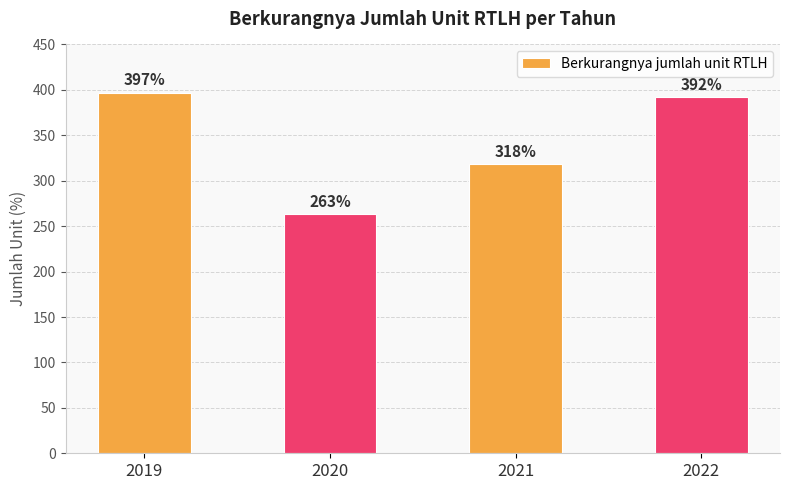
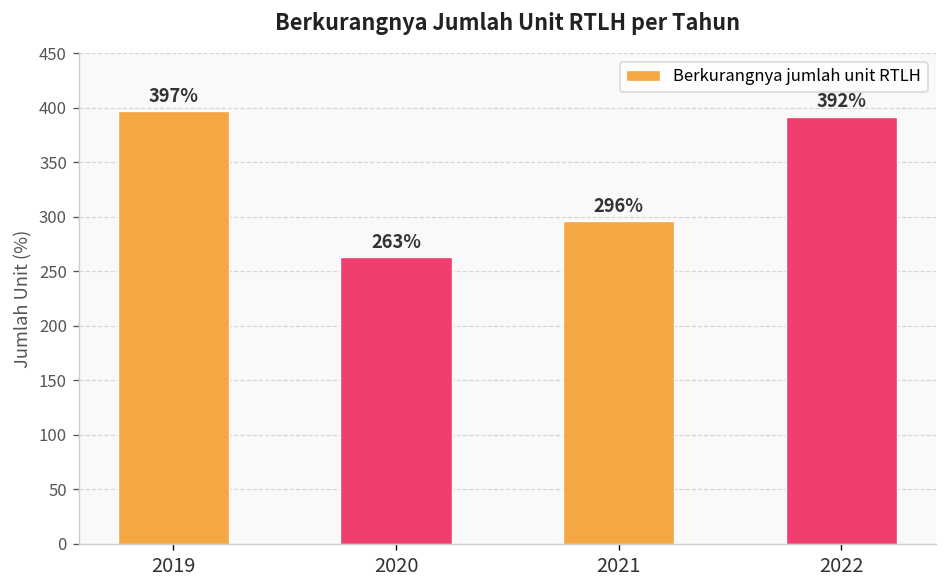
2021: 318% -> 296%
